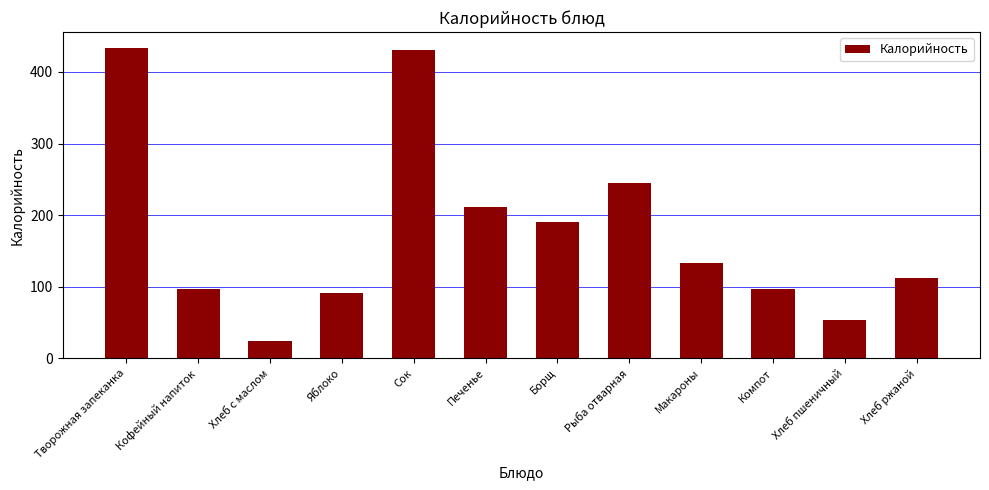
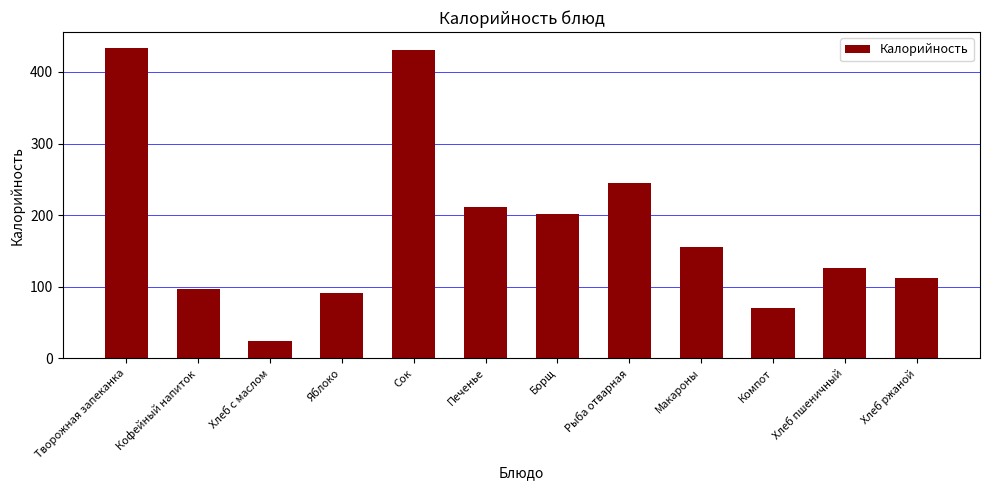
Борщ: 190 -> 200
Макароны: 130 -> 160
Компот: 100 -> 70
Хлеб пшеничный: 50 -> 130
